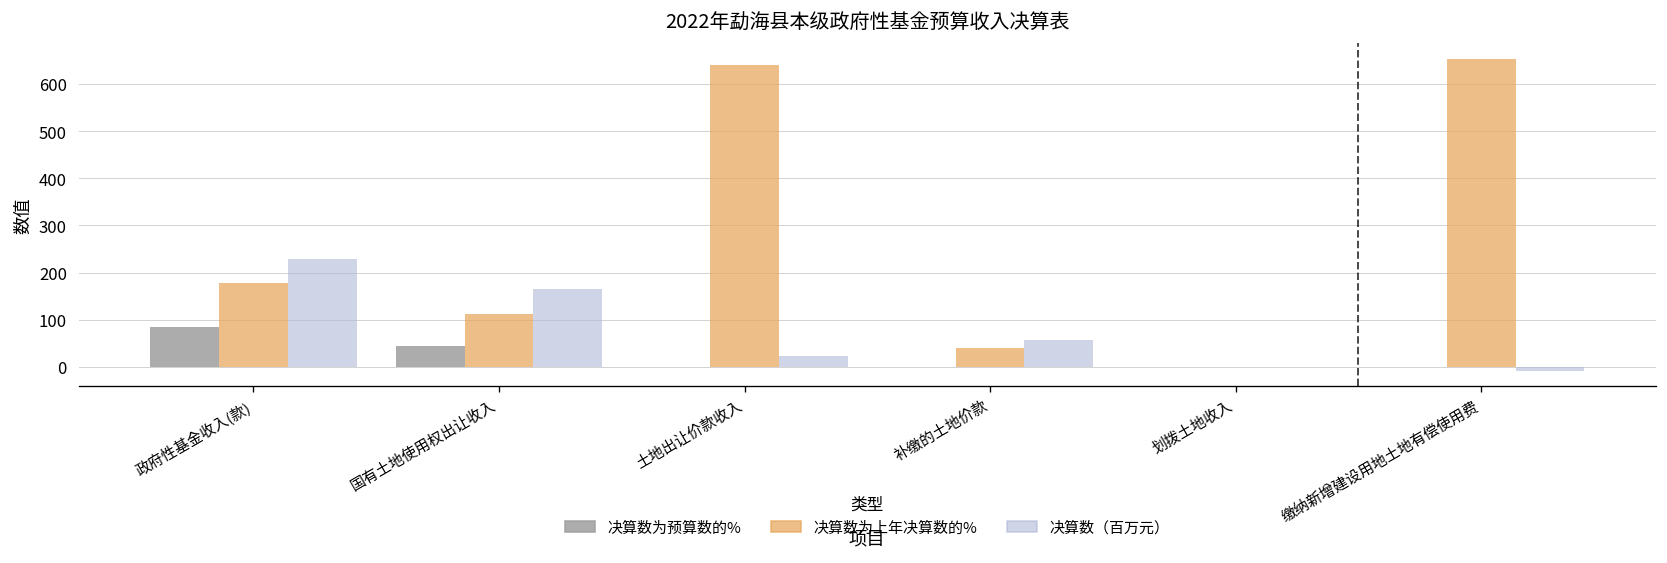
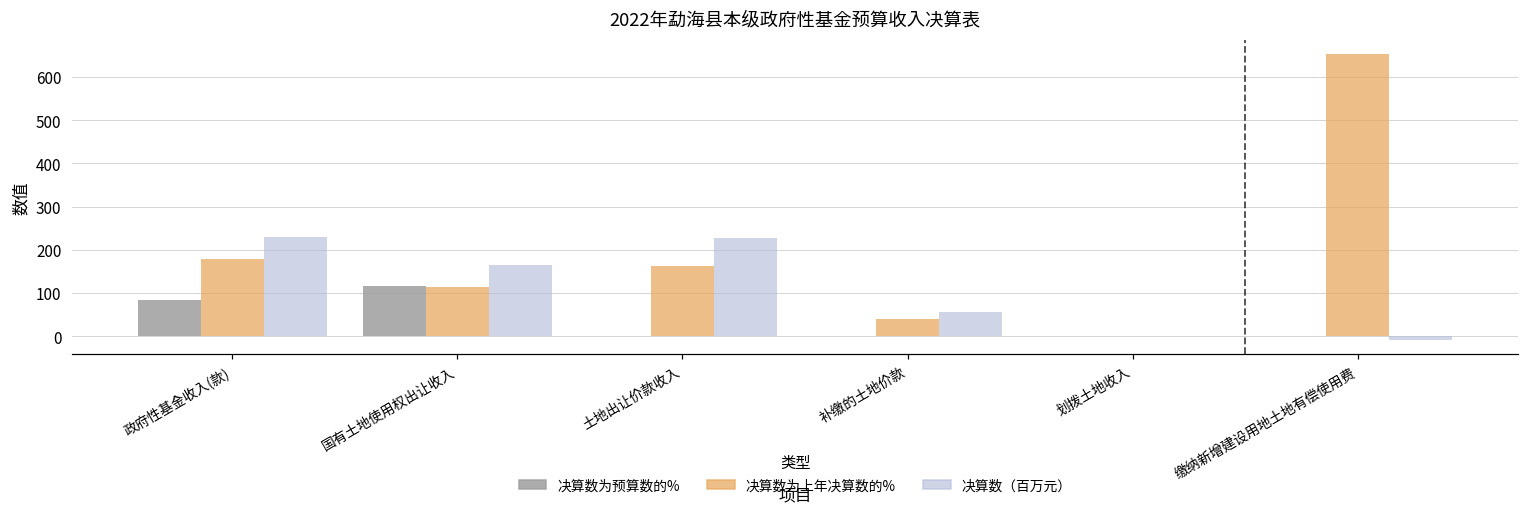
决算数为预算数的%, 国有土地使用权出让收入: 40 -> 120
决算数为上年决算数的%, 土地出让价款收入: 640 -> 160
决算数（百万元）, 土地出让价款收入: 20 -> 230
